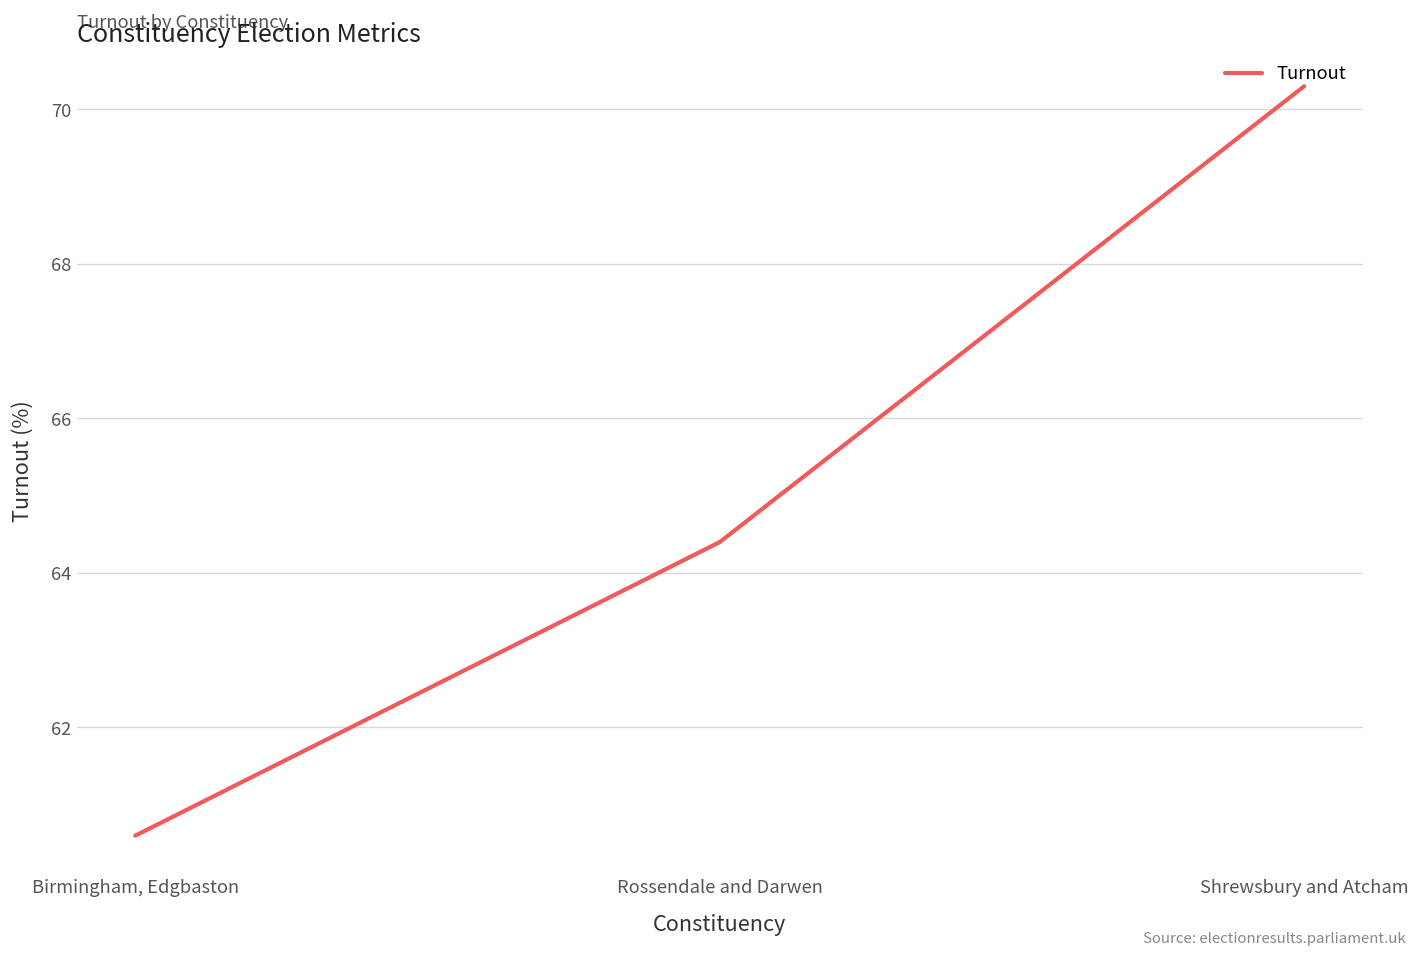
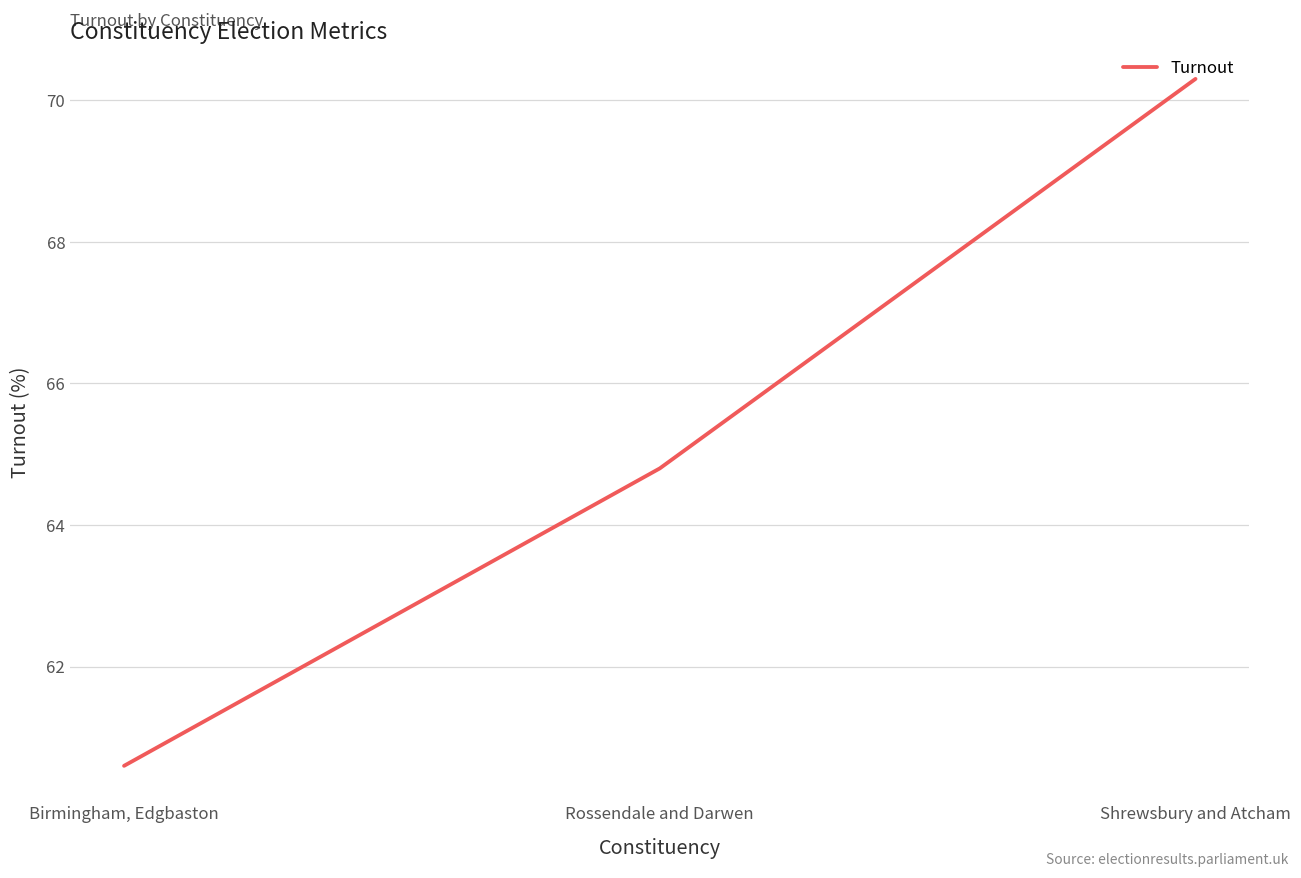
Rossendale and Darwen: 64.4 -> 64.8
